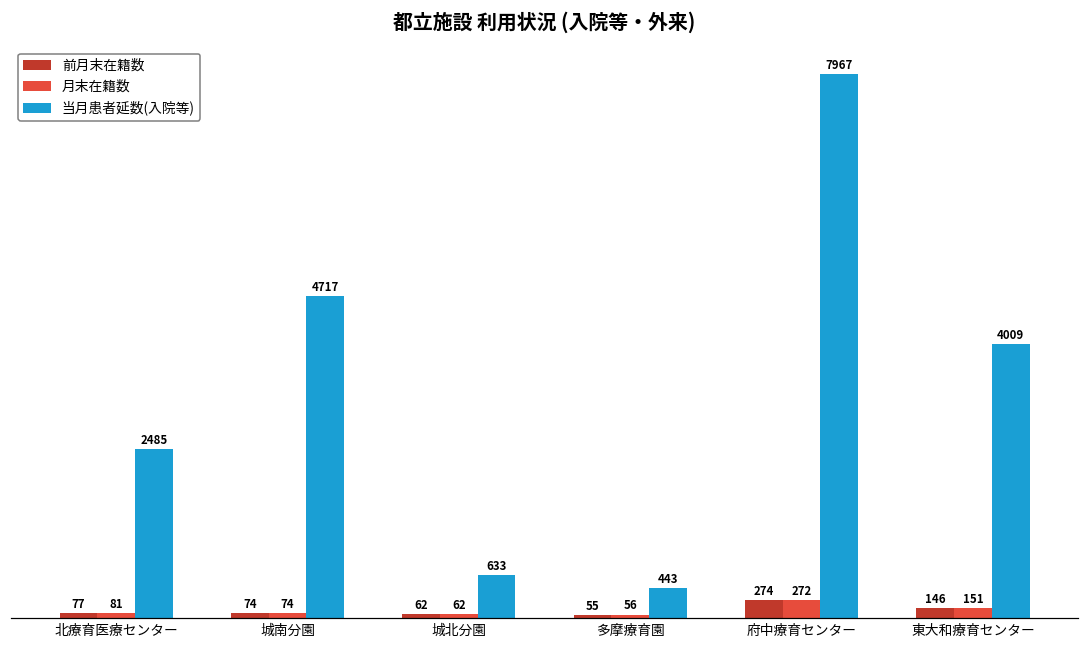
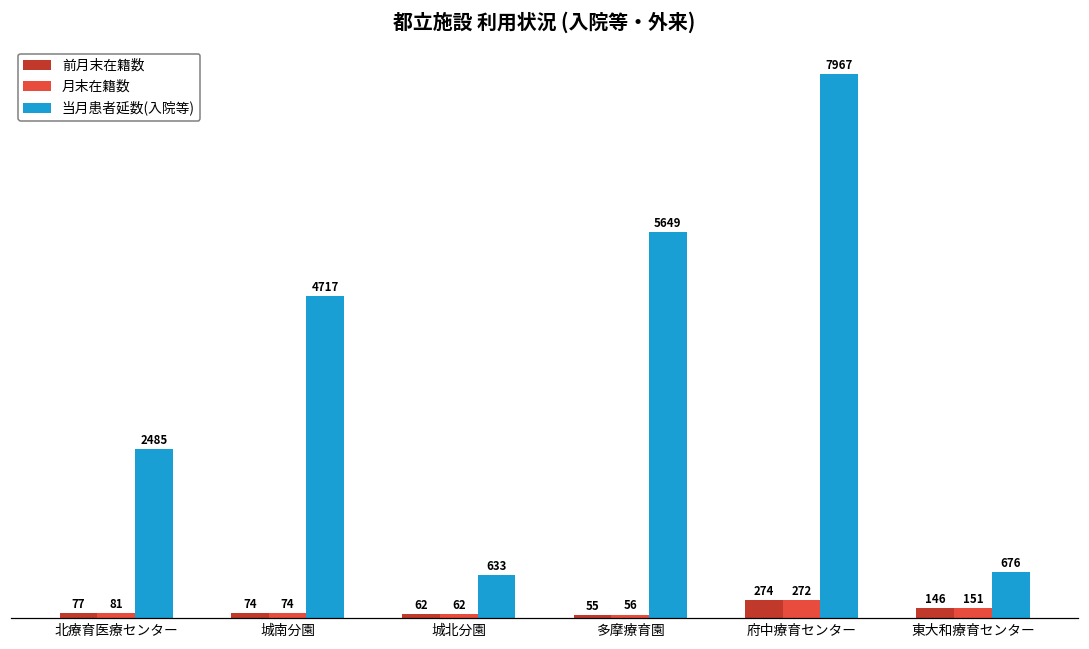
当月患者延数(入院等), 多摩療育園: 443 -> 5649
当月患者延数(入院等), 東大和療育センター: 4009 -> 676
